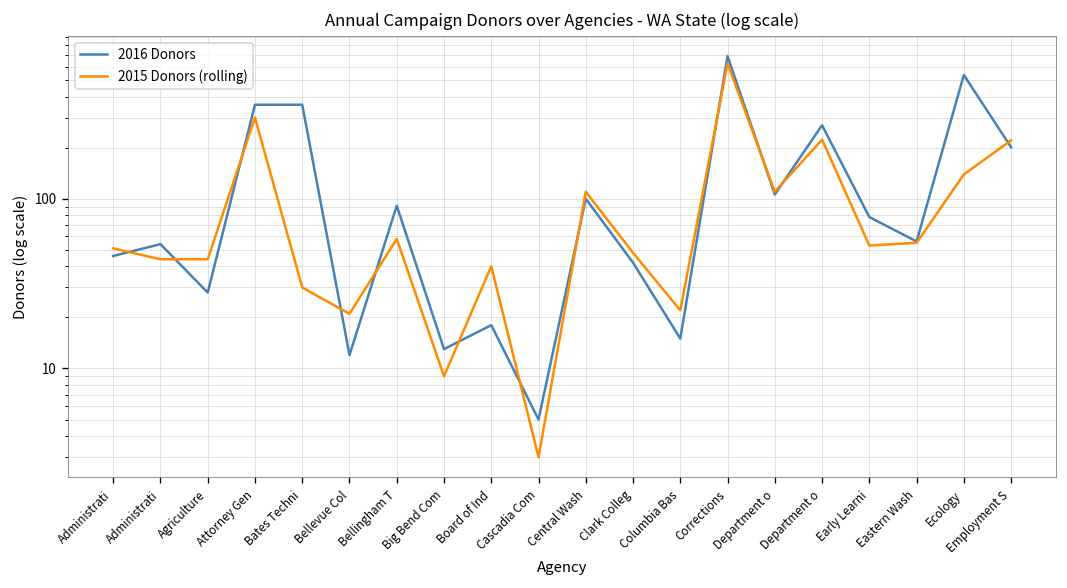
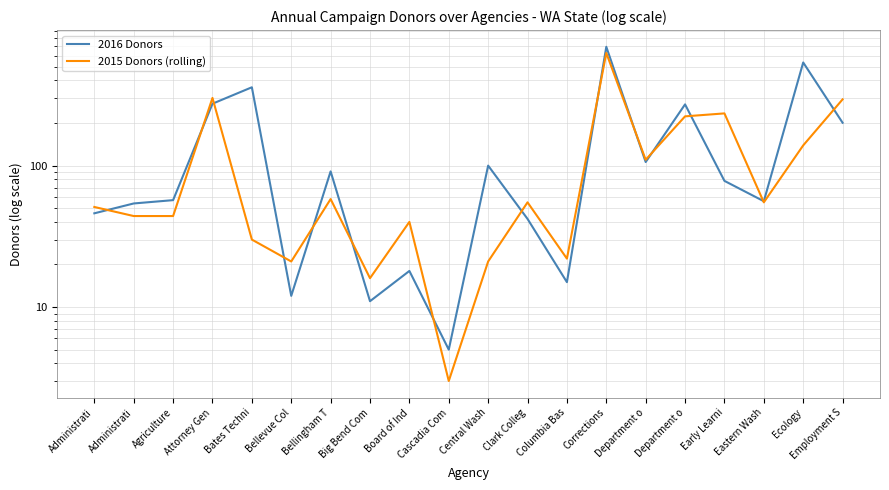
2016 Donors, Agriculture: 28 -> 57
2016 Donors, Attorney Gen: 360 -> 270
2016 Donors, Big Bend Com: 13 -> 11
2015 Donors (rolling), Big Bend Com: 9 -> 16
2015 Donors (rolling), Central Wash: 110 -> 21
2015 Donors (rolling), Clark Colleg: 48 -> 55
2015 Donors (rolling), Early Learni: 53 -> 230
2015 Donors (rolling), Employment S: 220 -> 290
